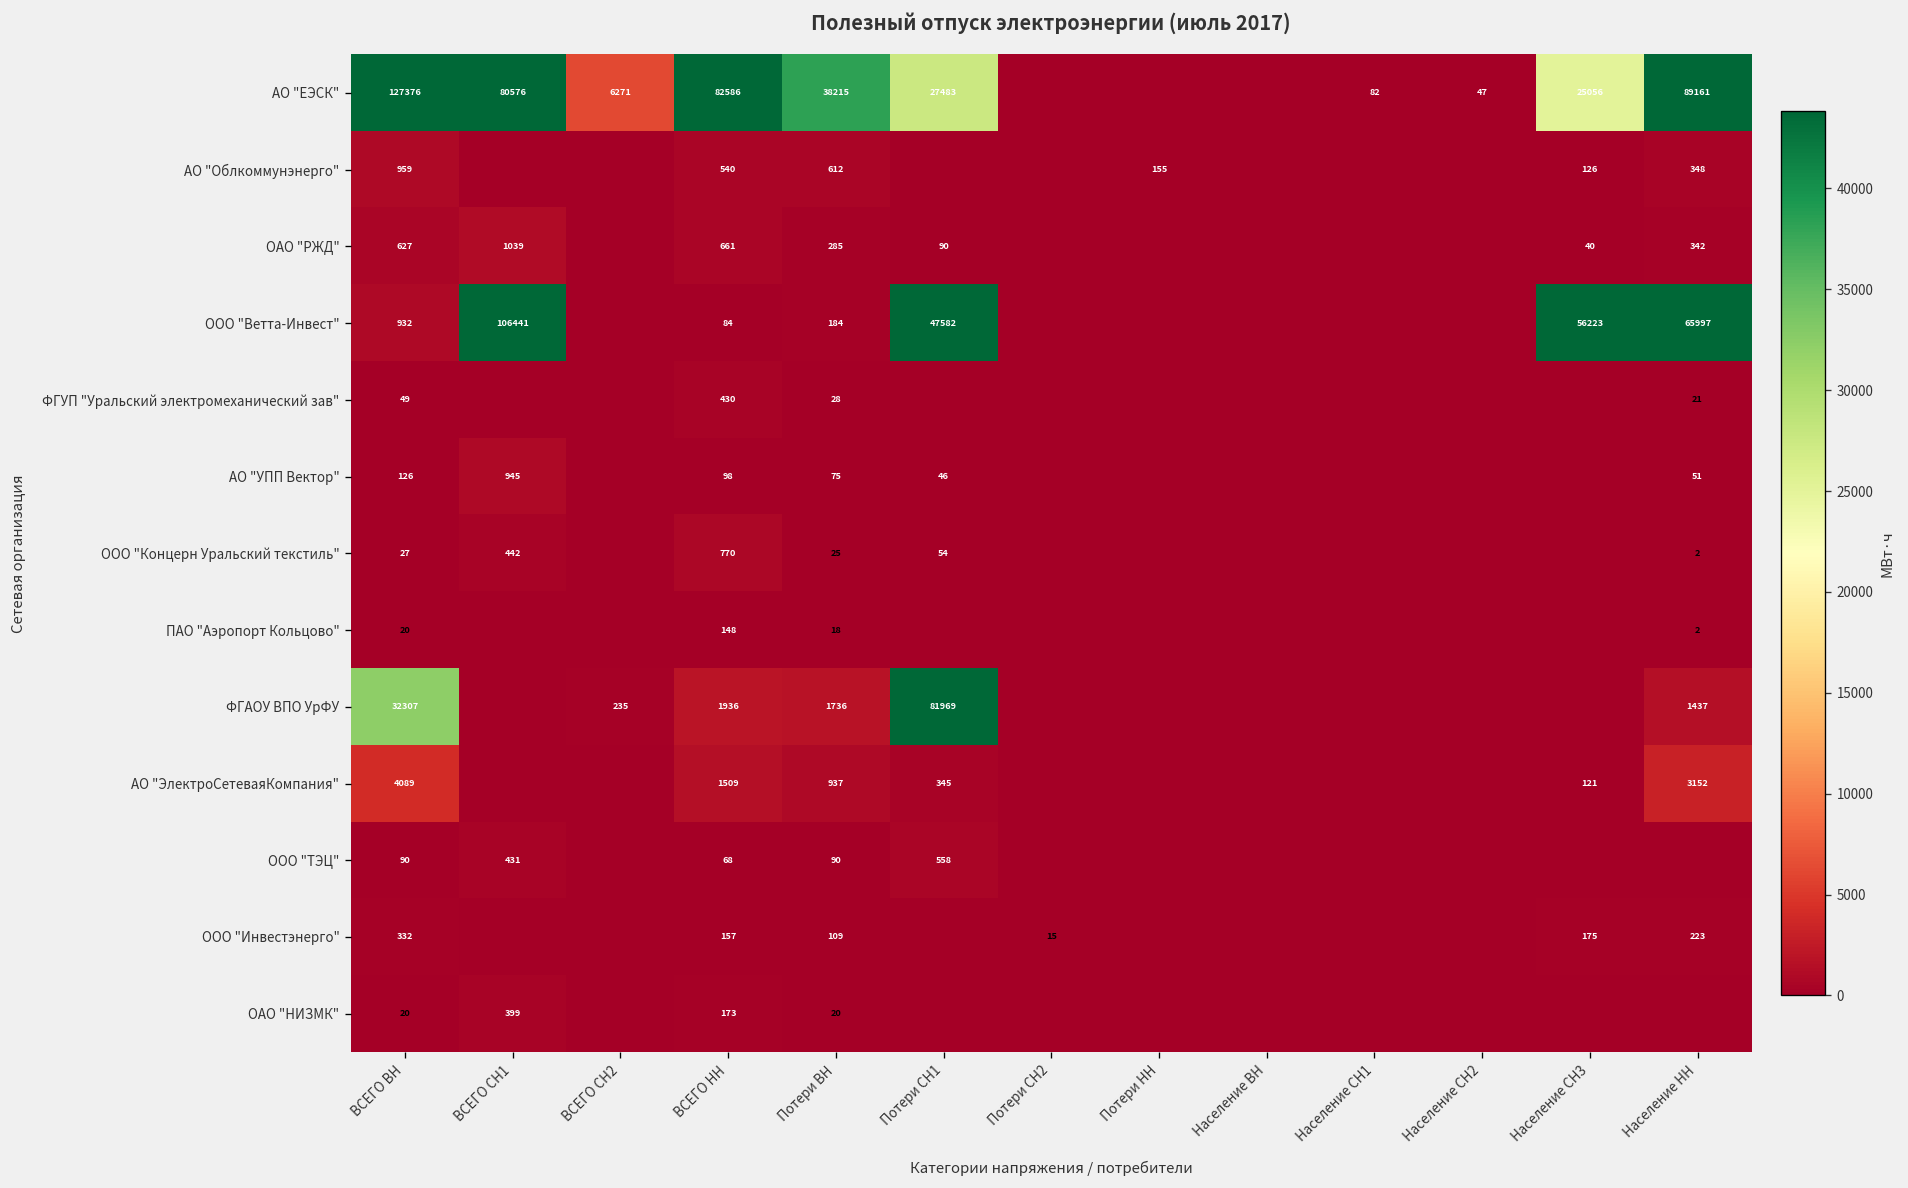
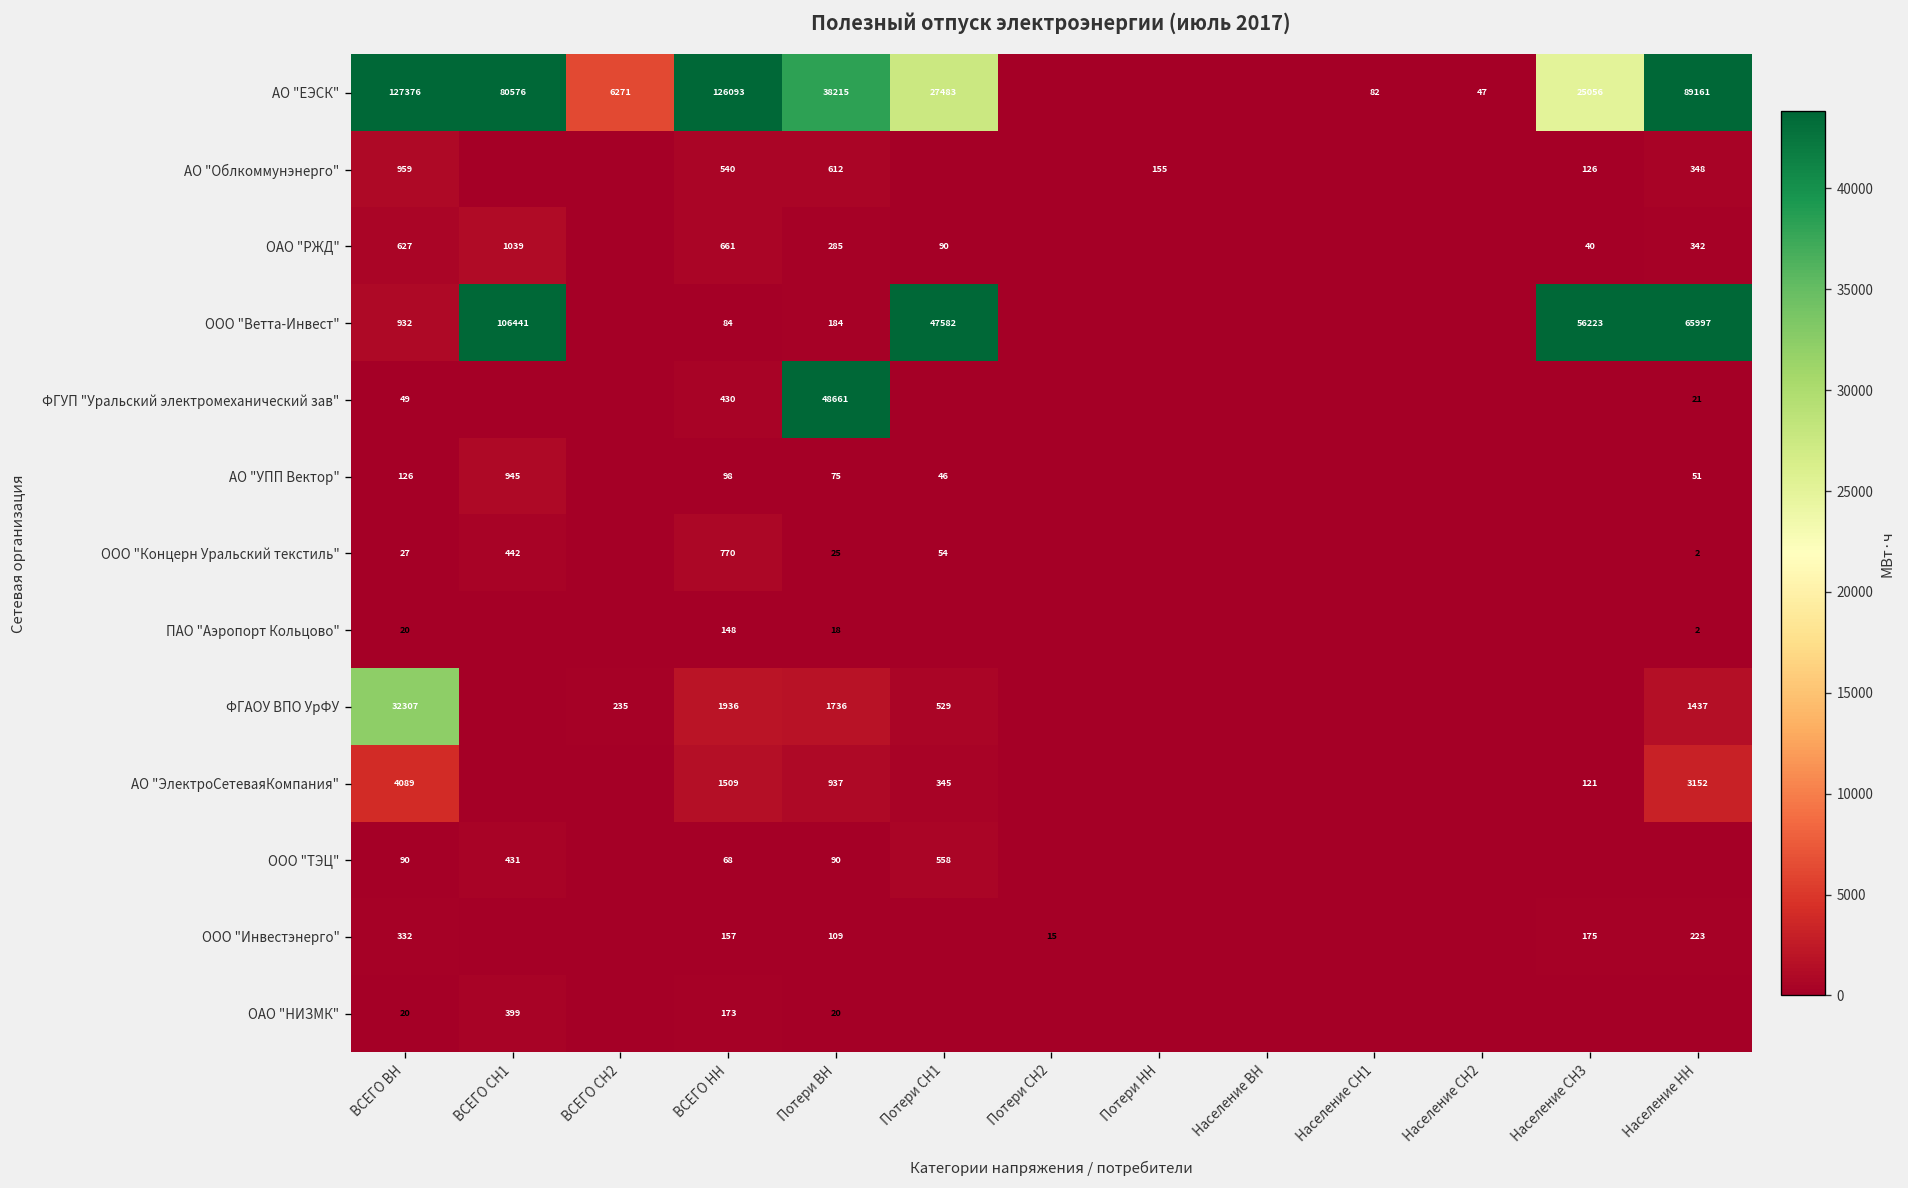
АО "ЕЭСК", ВСЕГО НН: 82586 -> 126093
ФГУП "Уральский электромеханический зав", Потери ВН: 28 -> 48661
ФГАОУ ВПО УрФУ, Потери СН1: 81969 -> 529
